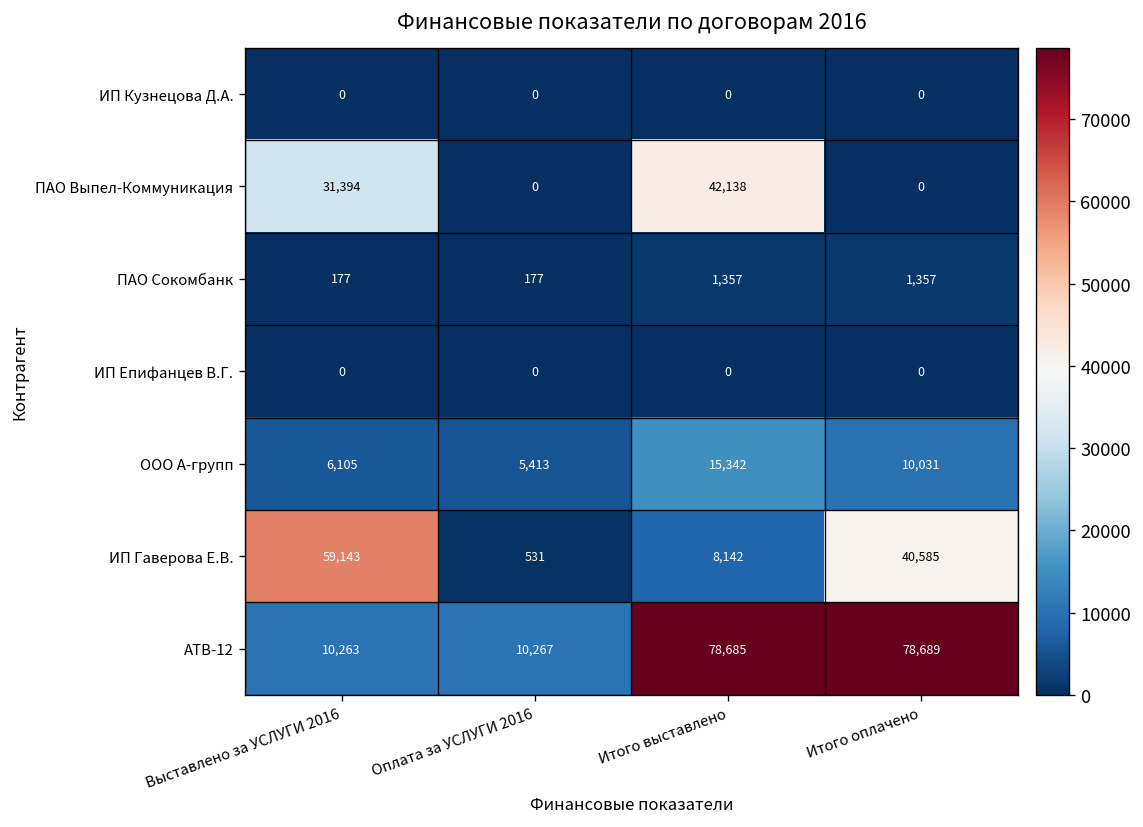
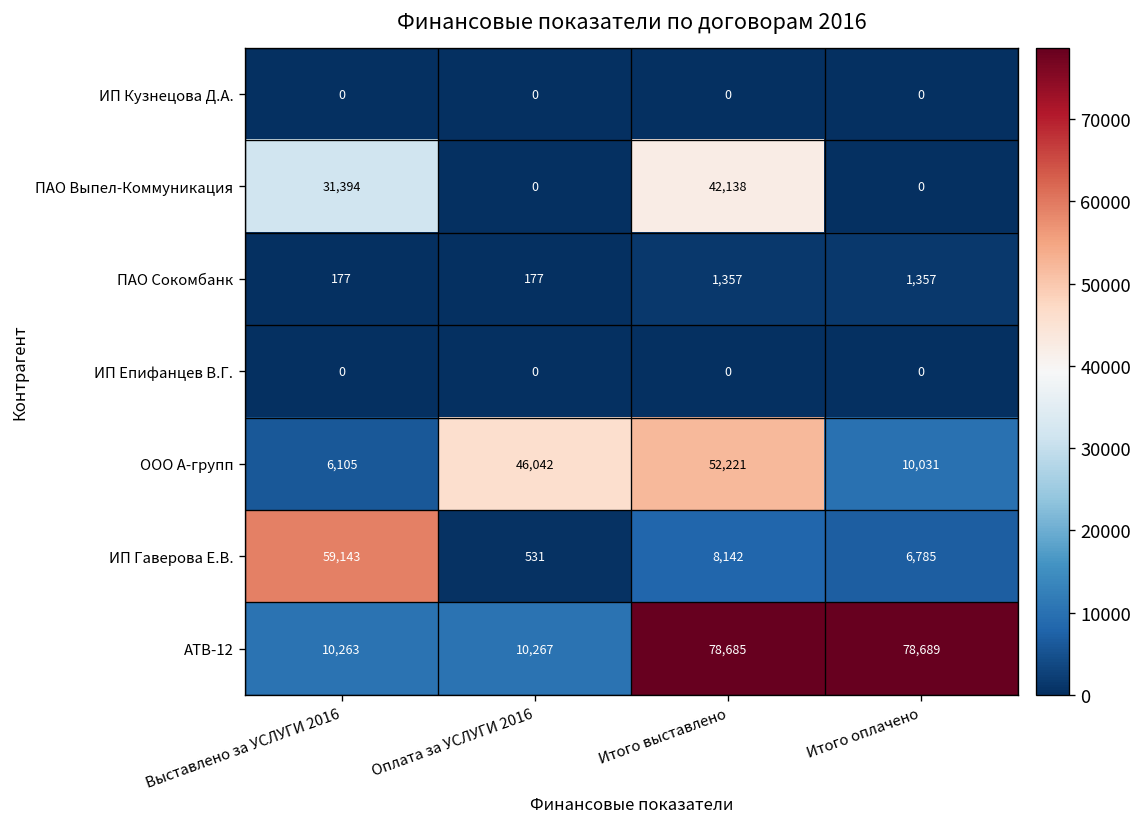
ООО А-групп, Оплата за УСЛУГИ 2016: 5,413 -> 46,042
ООО А-групп, Итого выставлено: 15,342 -> 52,221
ИП Гаверова Е.В., Итого оплачено: 40,585 -> 6,785
